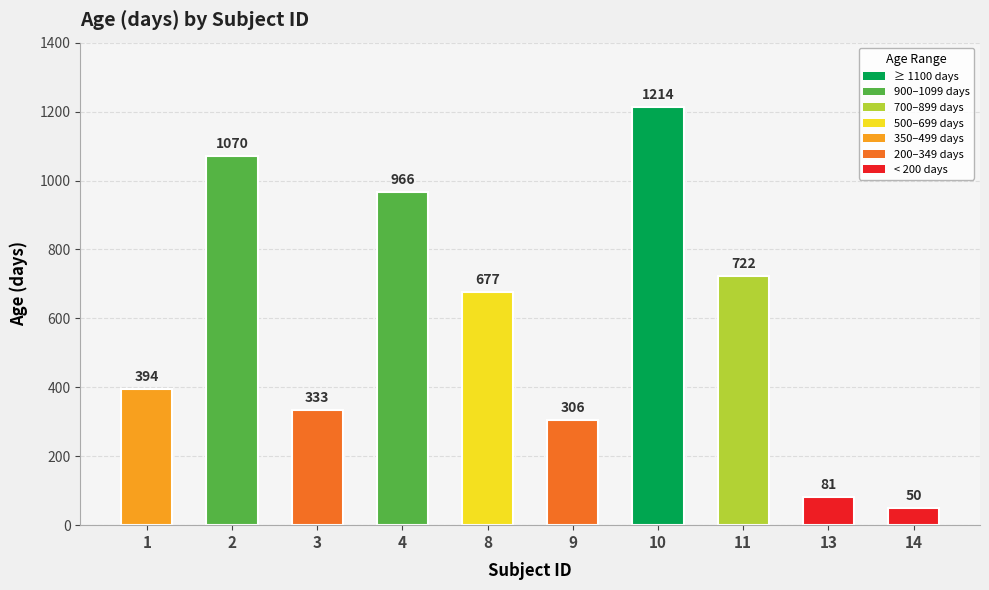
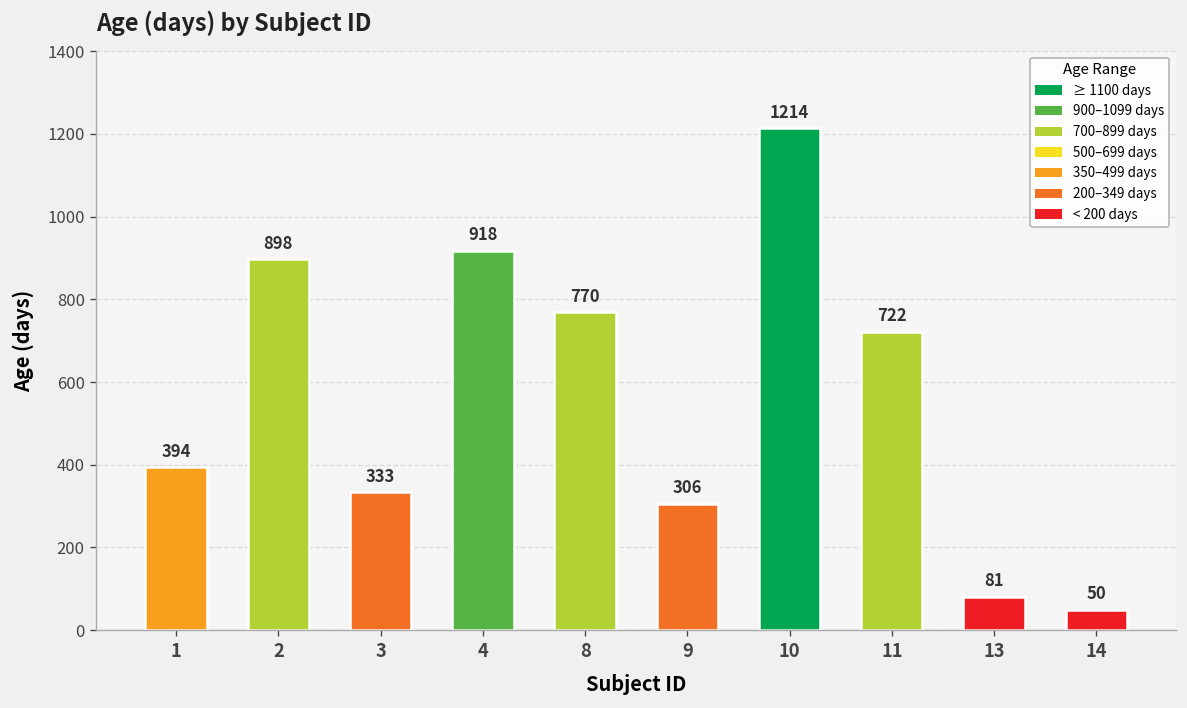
2: 1070 -> 898
4: 966 -> 918
8: 677 -> 770
